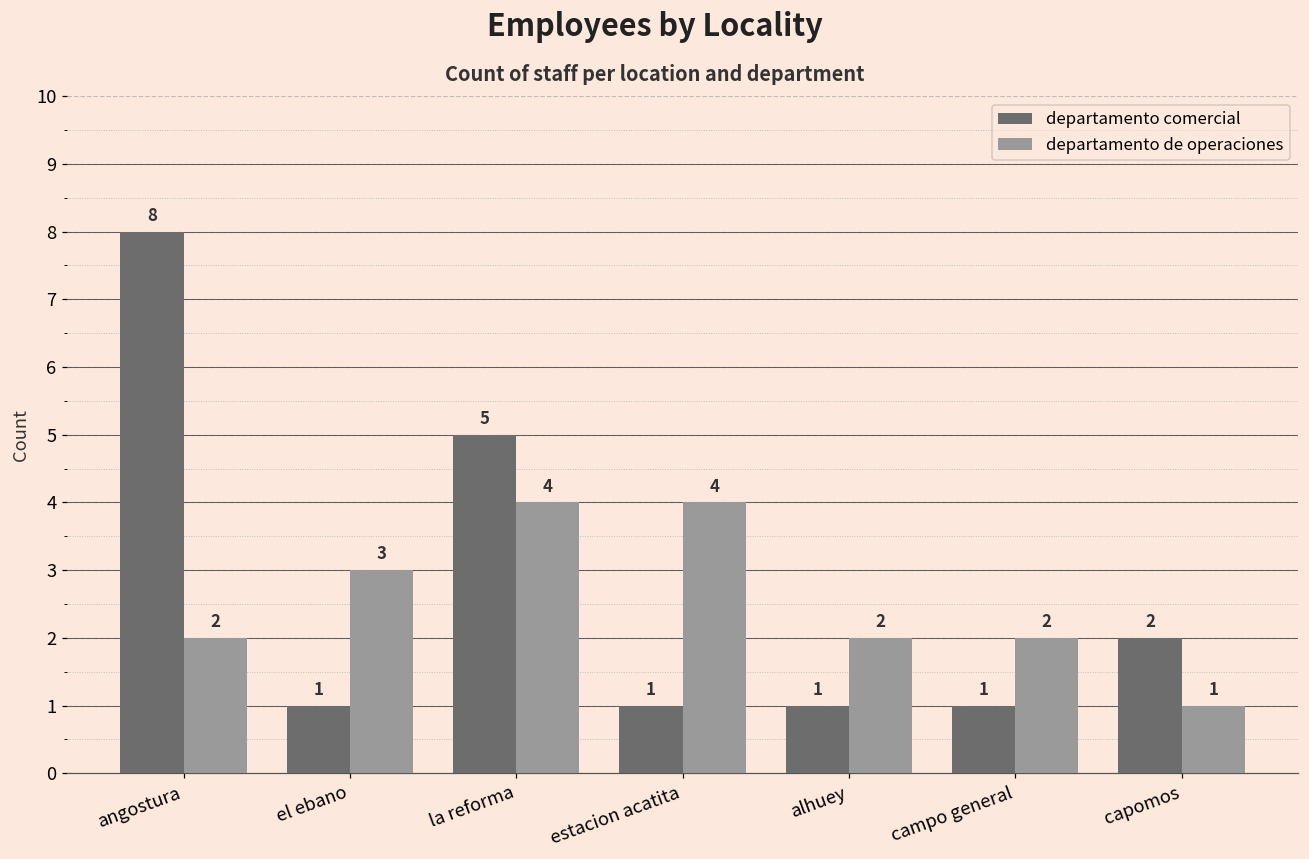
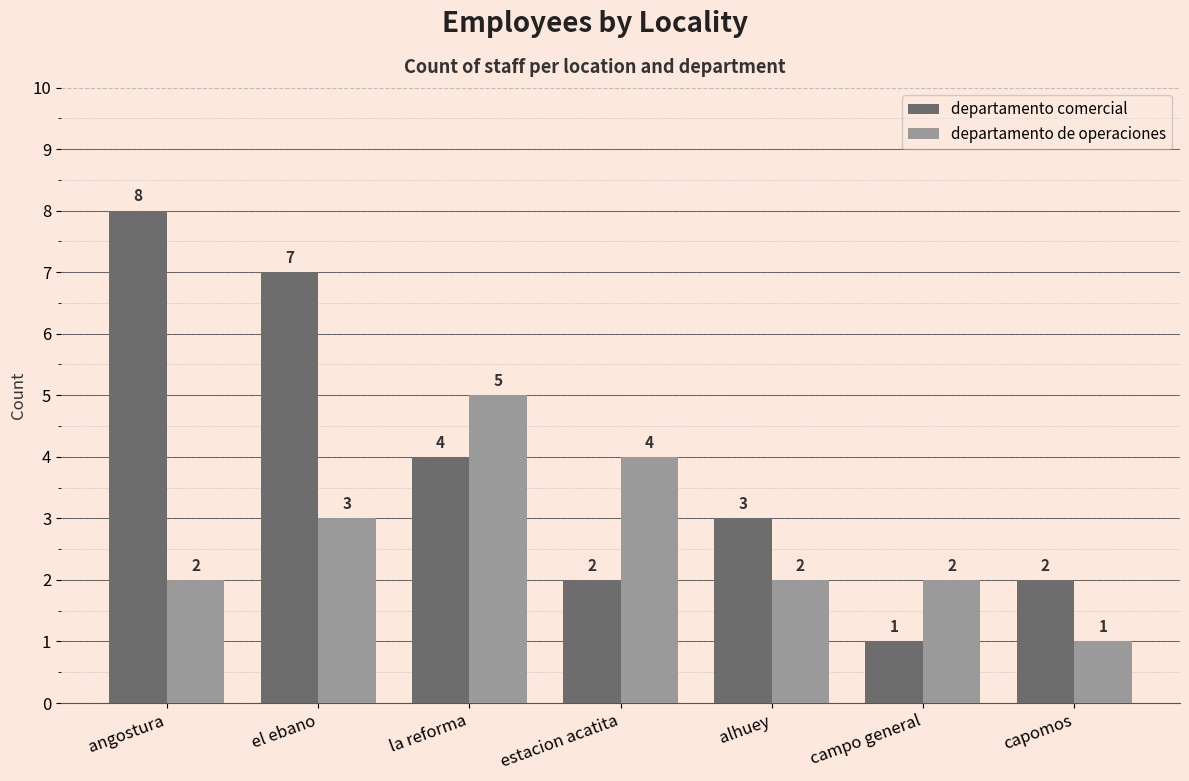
departamento comercial, el ebano: 1 -> 7
departamento comercial, la reforma: 5 -> 4
departamento de operaciones, la reforma: 4 -> 5
departamento comercial, estacion acatita: 1 -> 2
departamento comercial, alhuey: 1 -> 3
